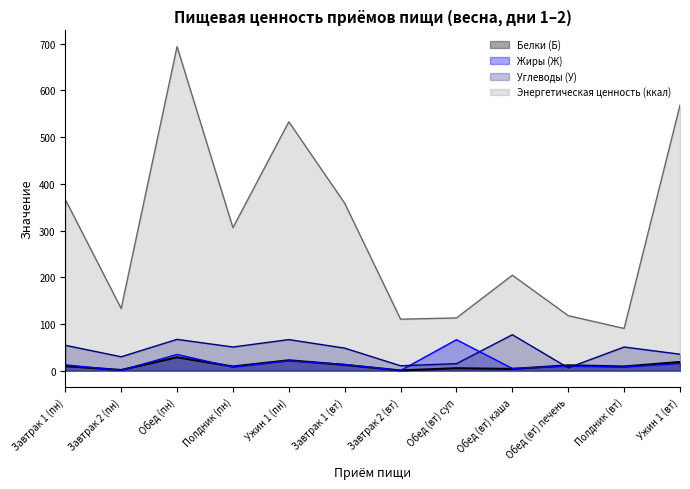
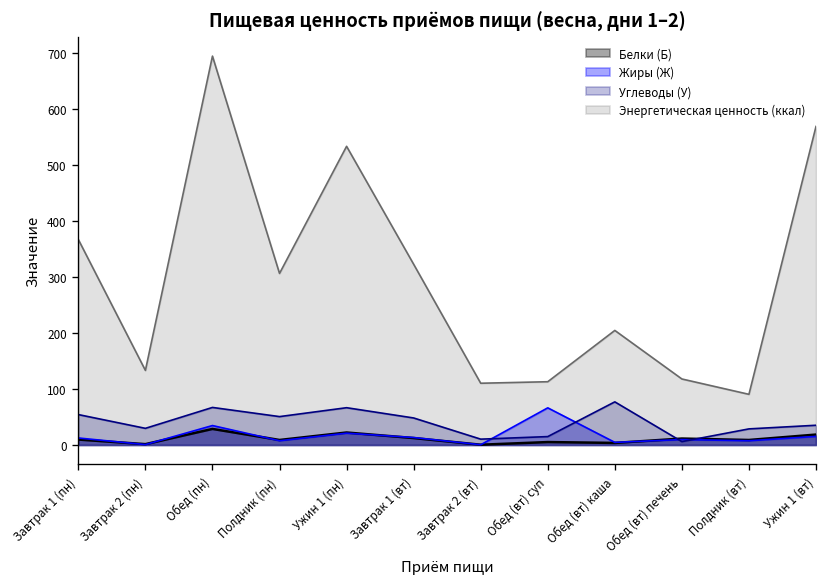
Энергетическая ценность (ккал), Завтрак 1 (вт): 360 -> 320
Углеводы (У), Полдник (вт): 50 -> 30
